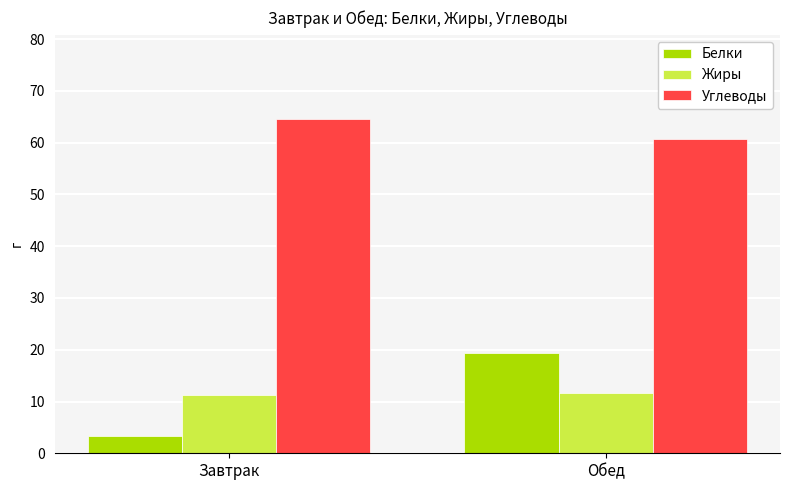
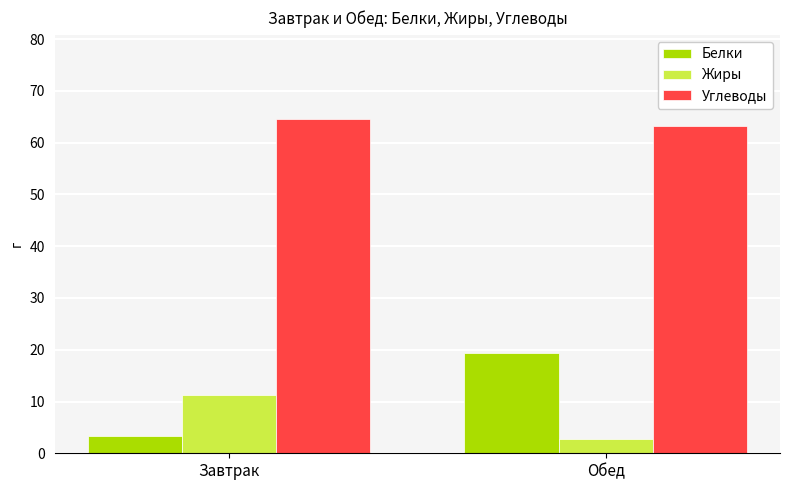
Жиры, Обед: 12 -> 3
Углеводы, Обед: 61 -> 63
